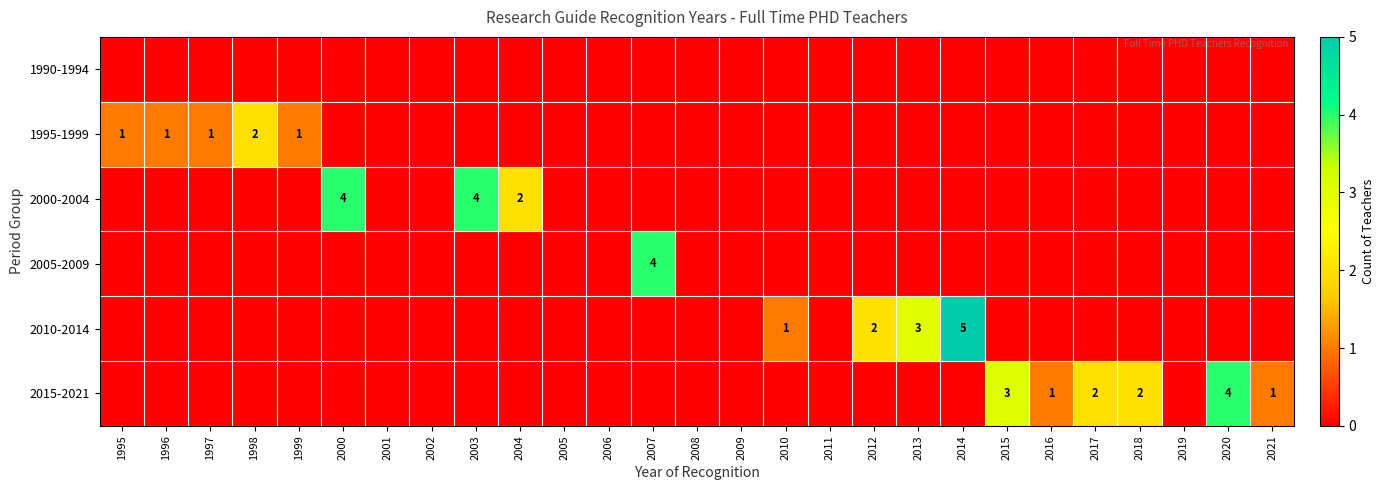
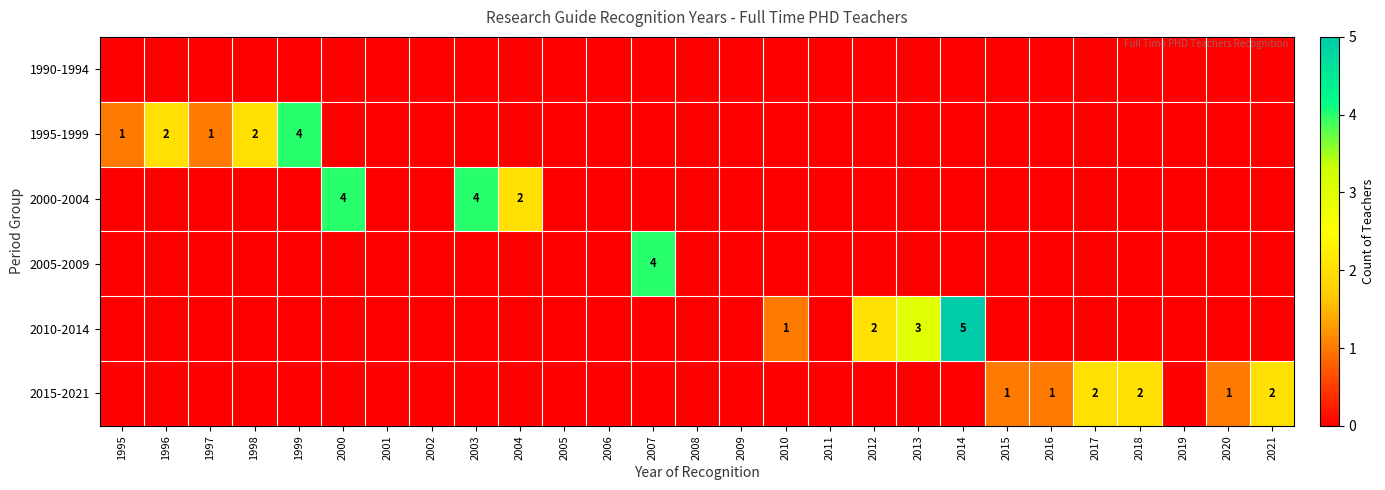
1995-1999, 1996: 1 -> 2
1995-1999, 1999: 1 -> 4
2015-2021, 2015: 3 -> 1
2015-2021, 2020: 4 -> 1
2015-2021, 2021: 1 -> 2
